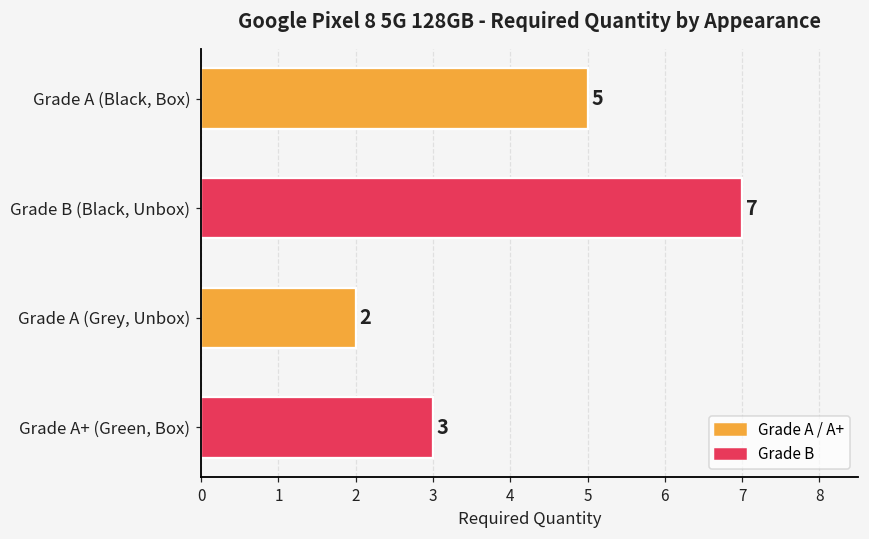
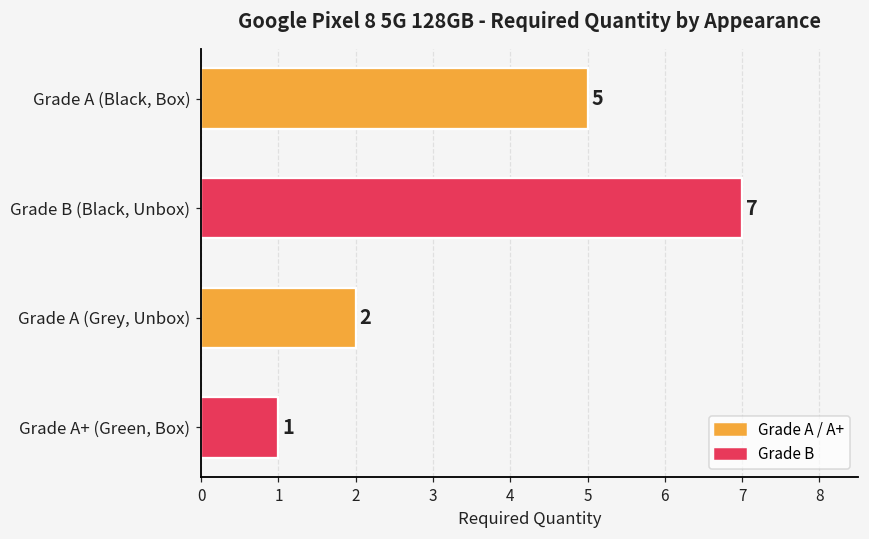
Grade A+ (Green, Box): 3 -> 1
